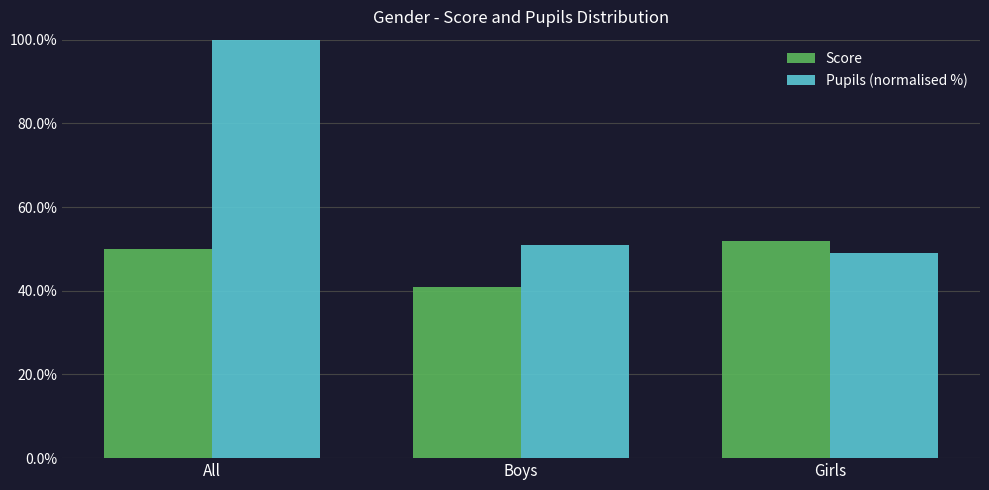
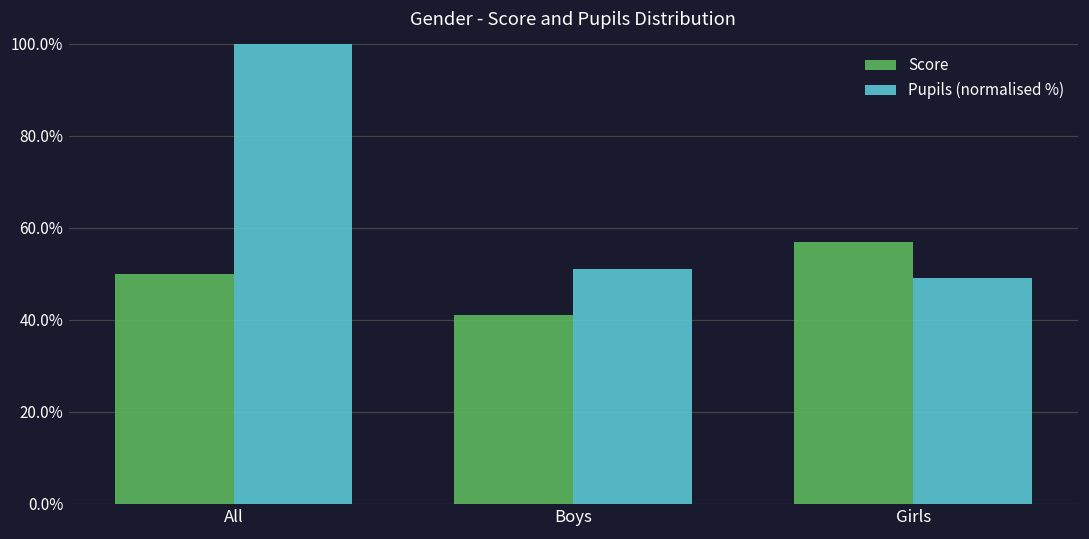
Score, Girls: 52% -> 57%
